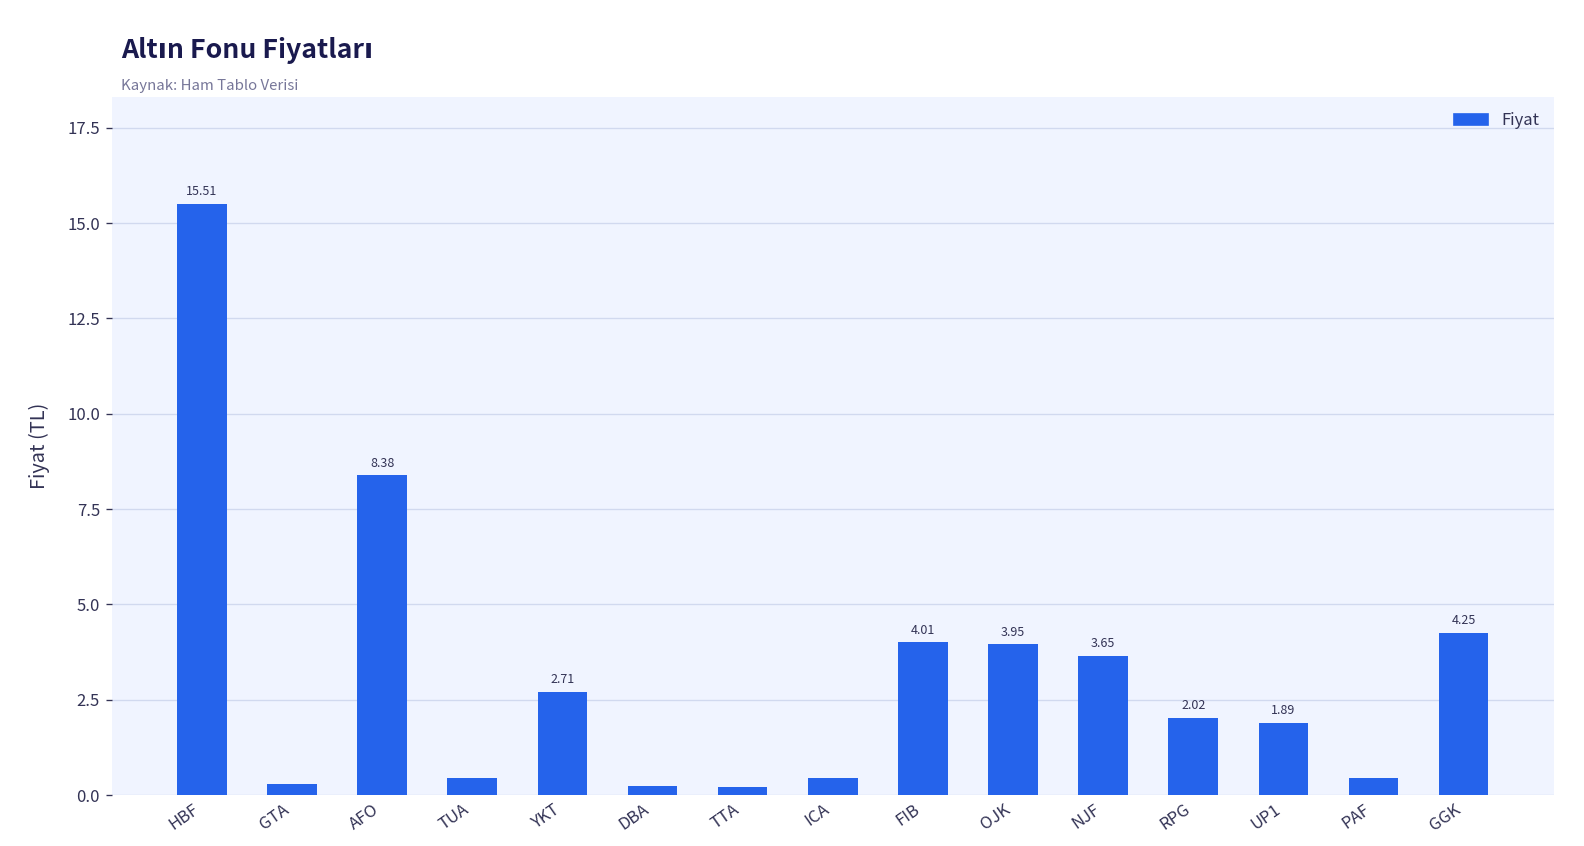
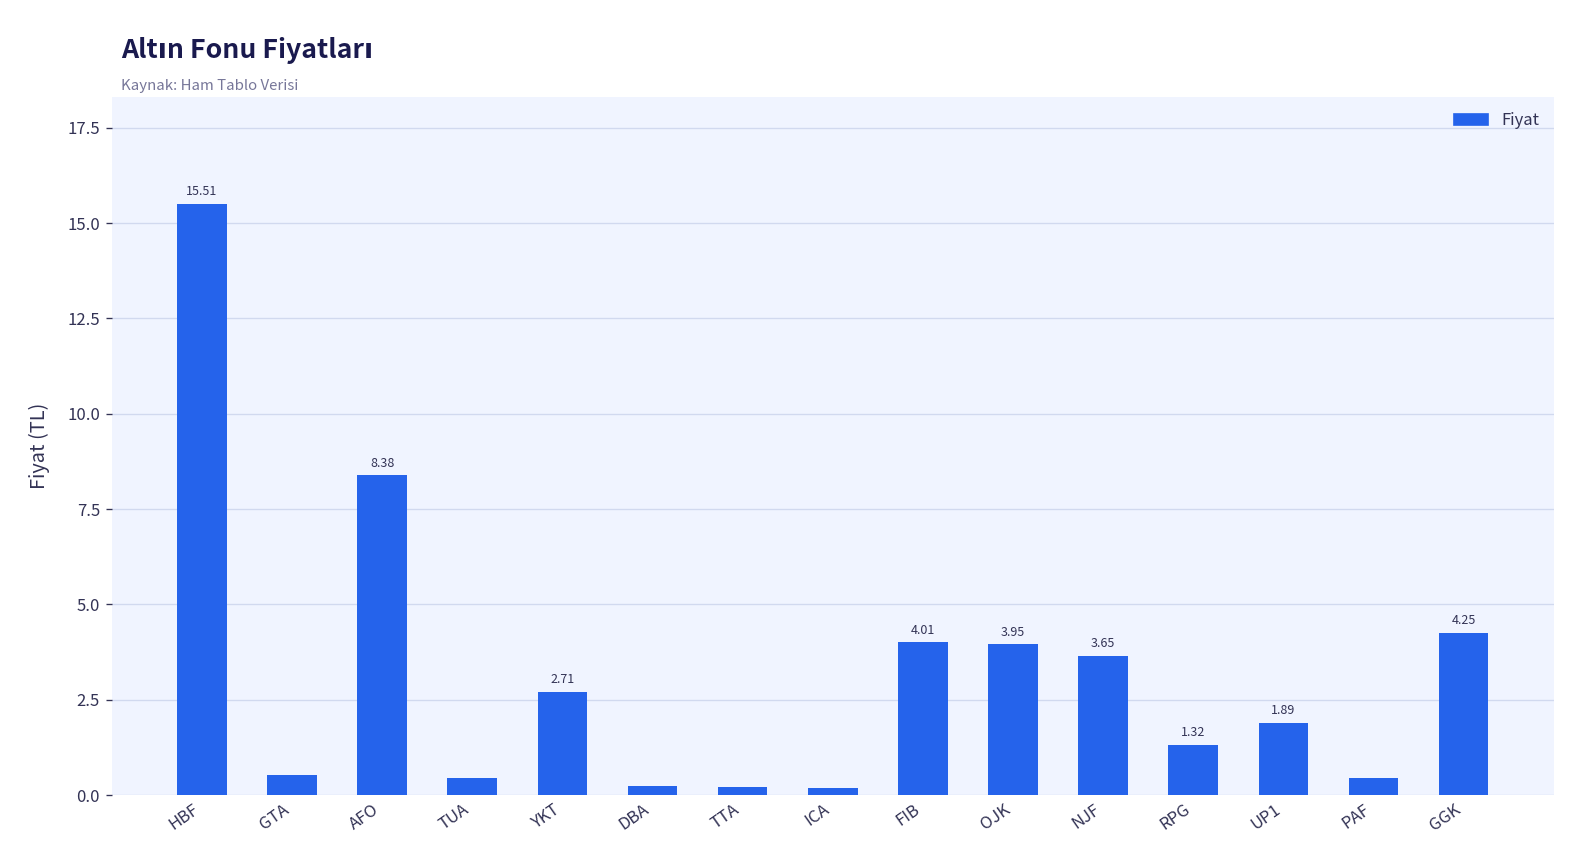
GTA: 0.3 -> 0.5
ICA: 0.4 -> 0.2
RPG: 2.02 -> 1.32
